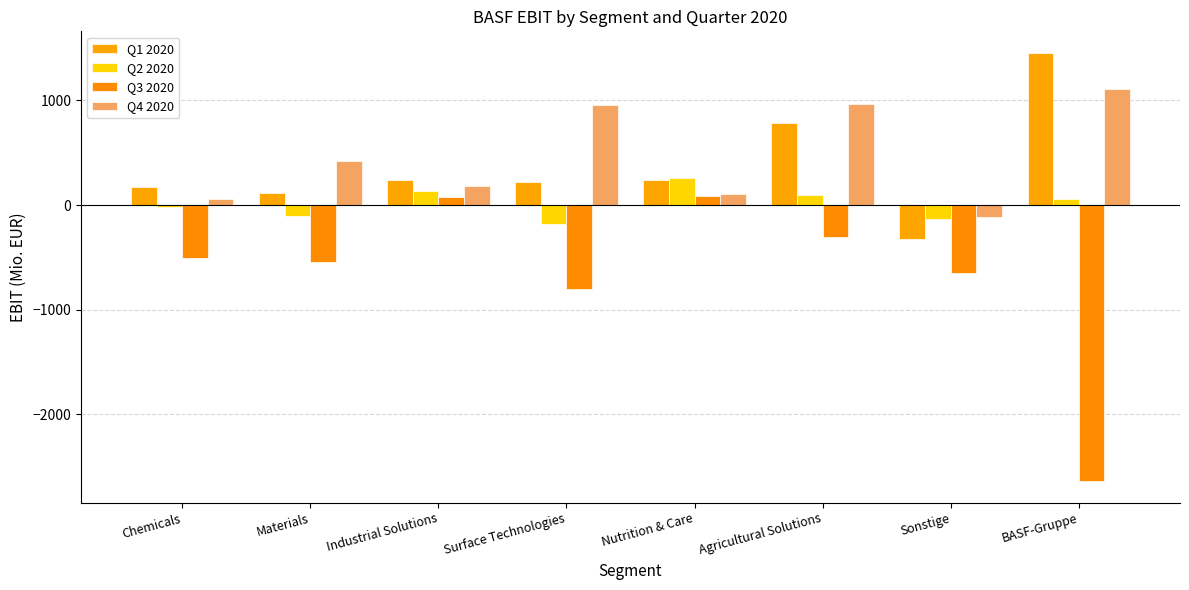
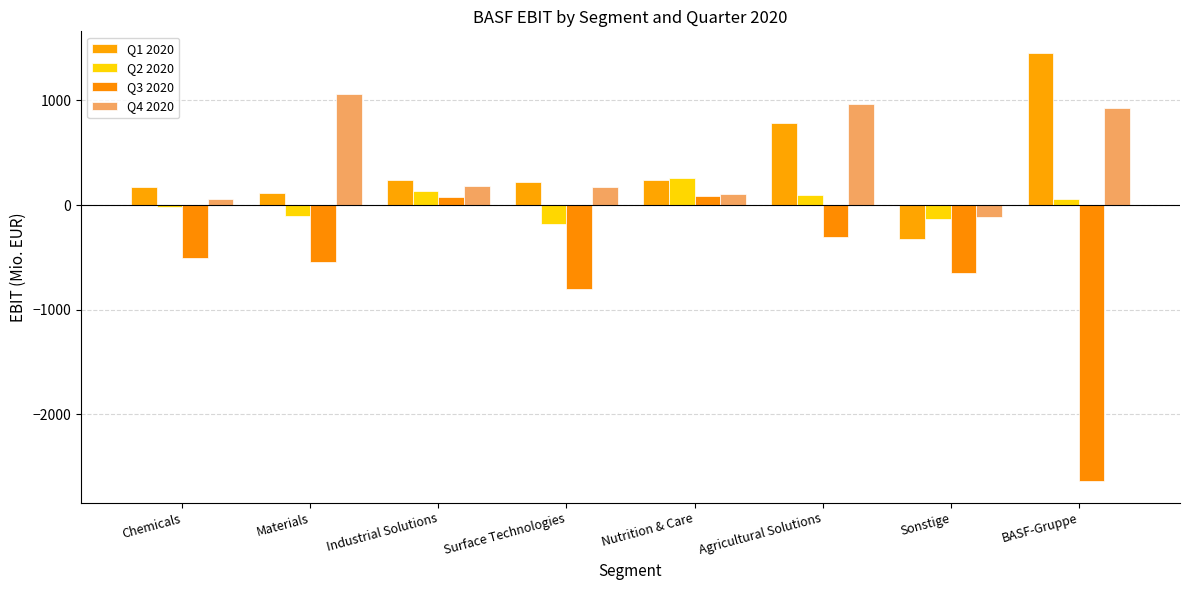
Q4 2020, Materials: 420 -> 1060
Q4 2020, Surface Technologies: 950 -> 180
Q4 2020, BASF-Gruppe: 1110 -> 930
